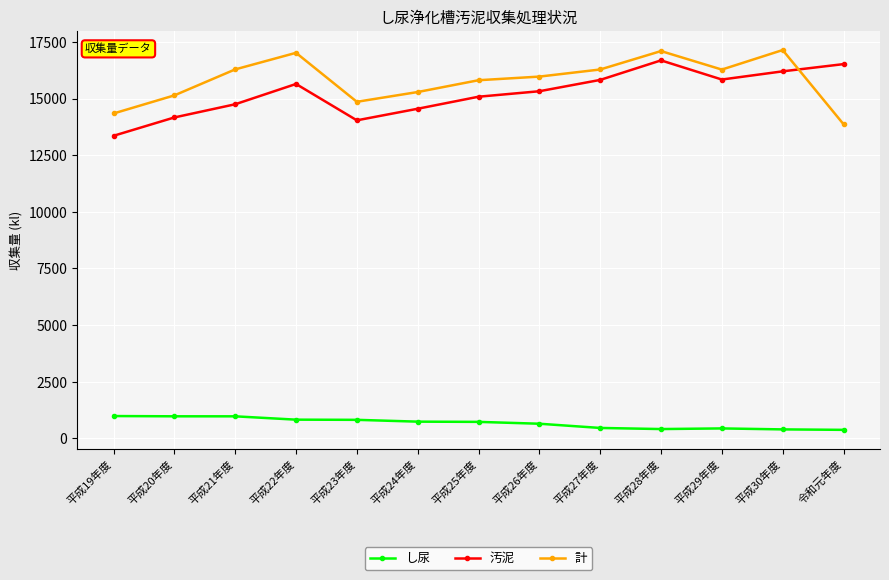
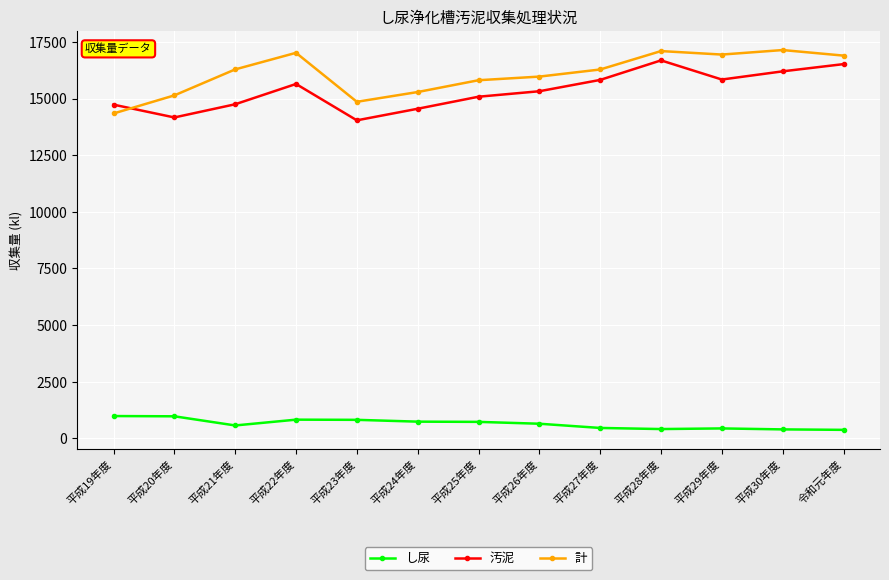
汚泥, 平成19年度: 13400 -> 14700
し尿, 平成21年度: 1000 -> 600
計, 平成29年度: 16300 -> 16900
計, 令和元年度: 13900 -> 16900
